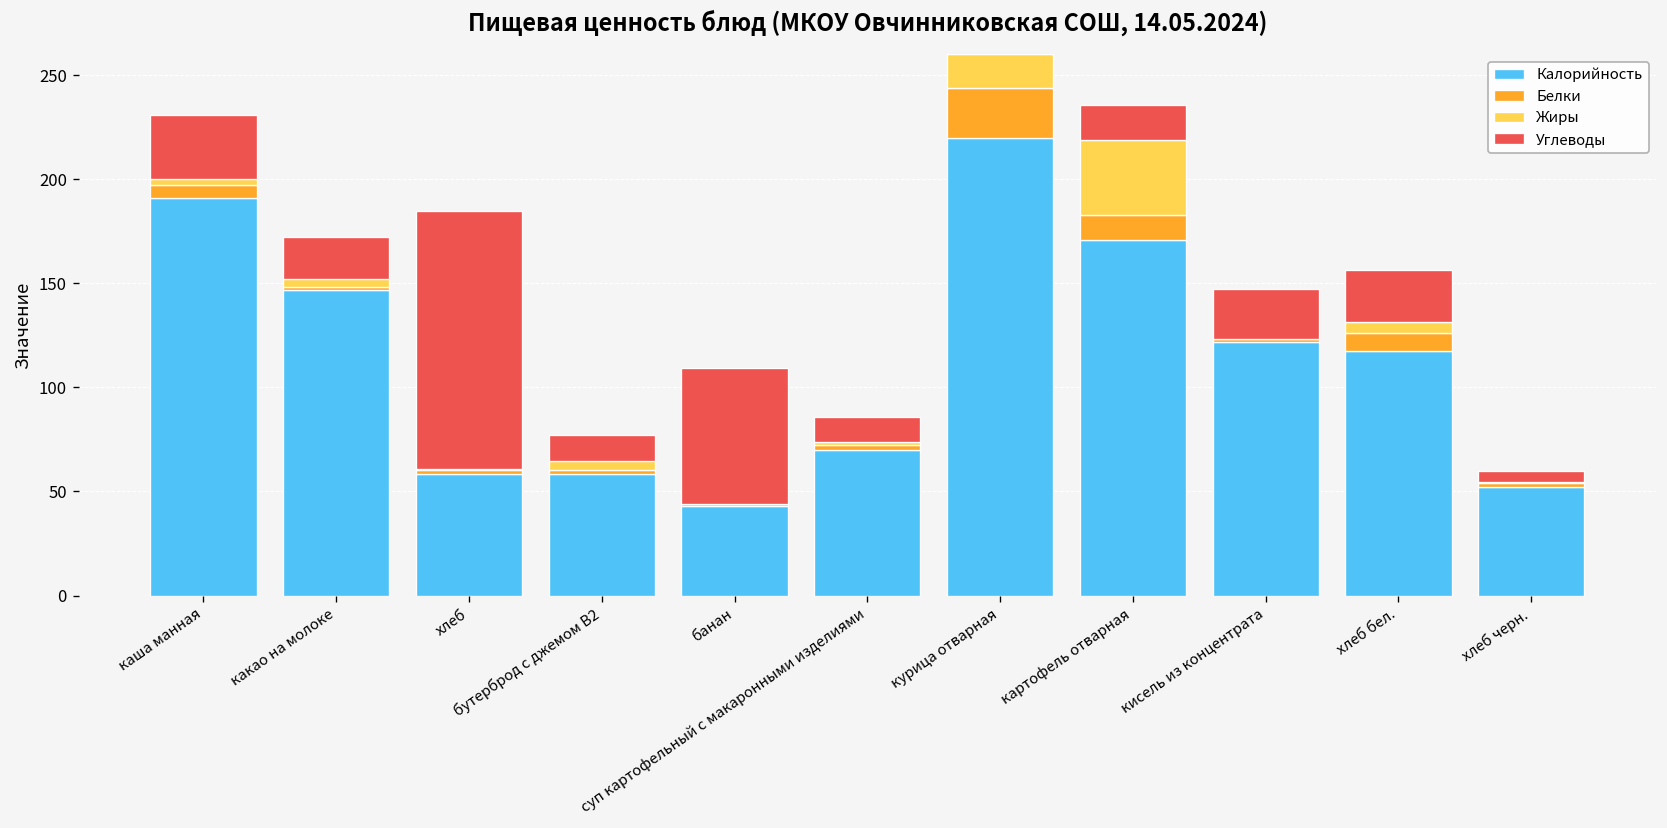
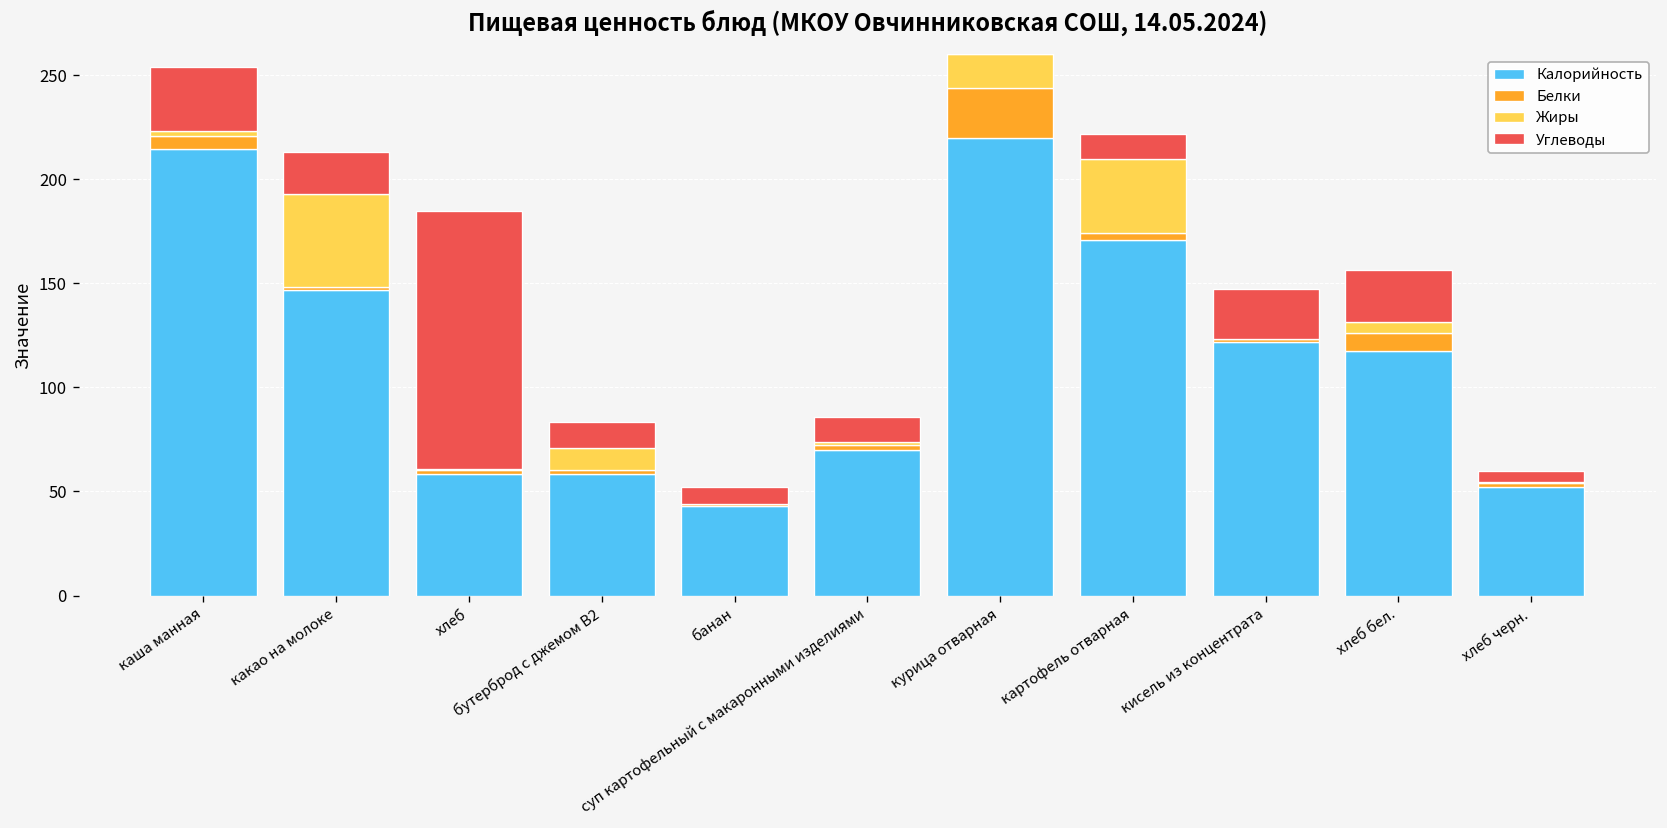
Калорийность, каша манная: 191 -> 214
Жиры, какао на молоке: 4 -> 45
Жиры, бутерброд с джемом В2: 4 -> 11
Углеводы, банан: 65 -> 8
Белки, картофель отварная: 12 -> 3
Углеводы, картофель отварная: 17 -> 12
